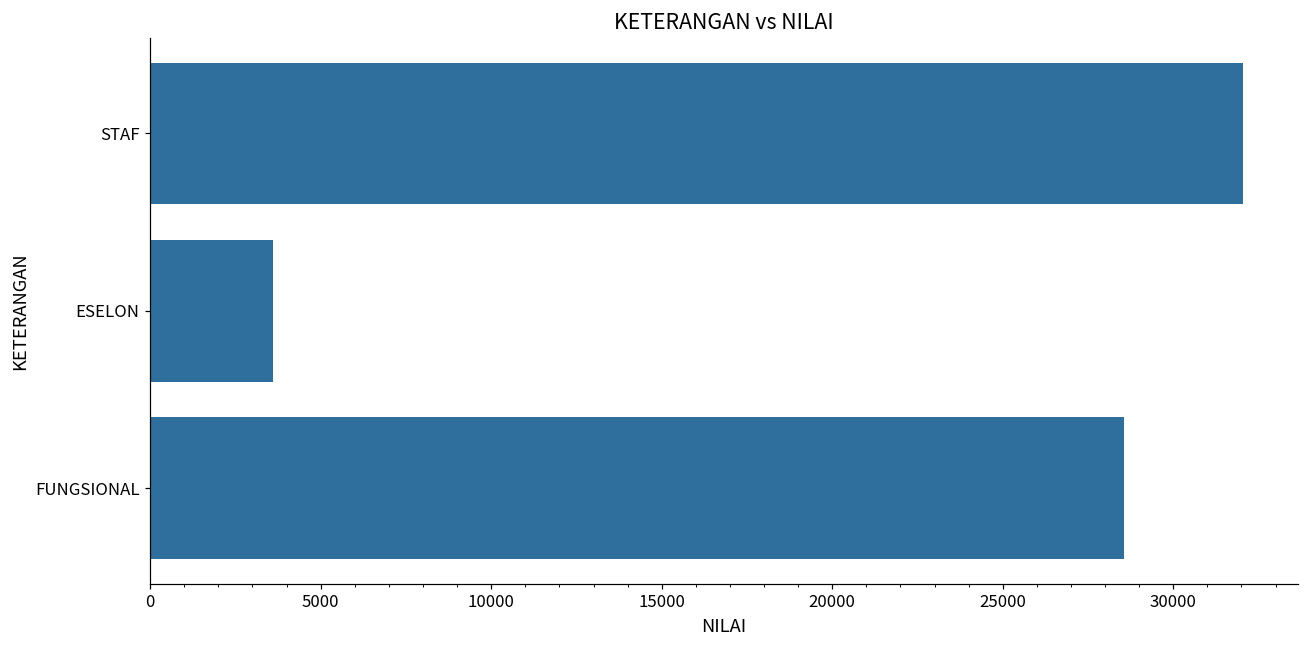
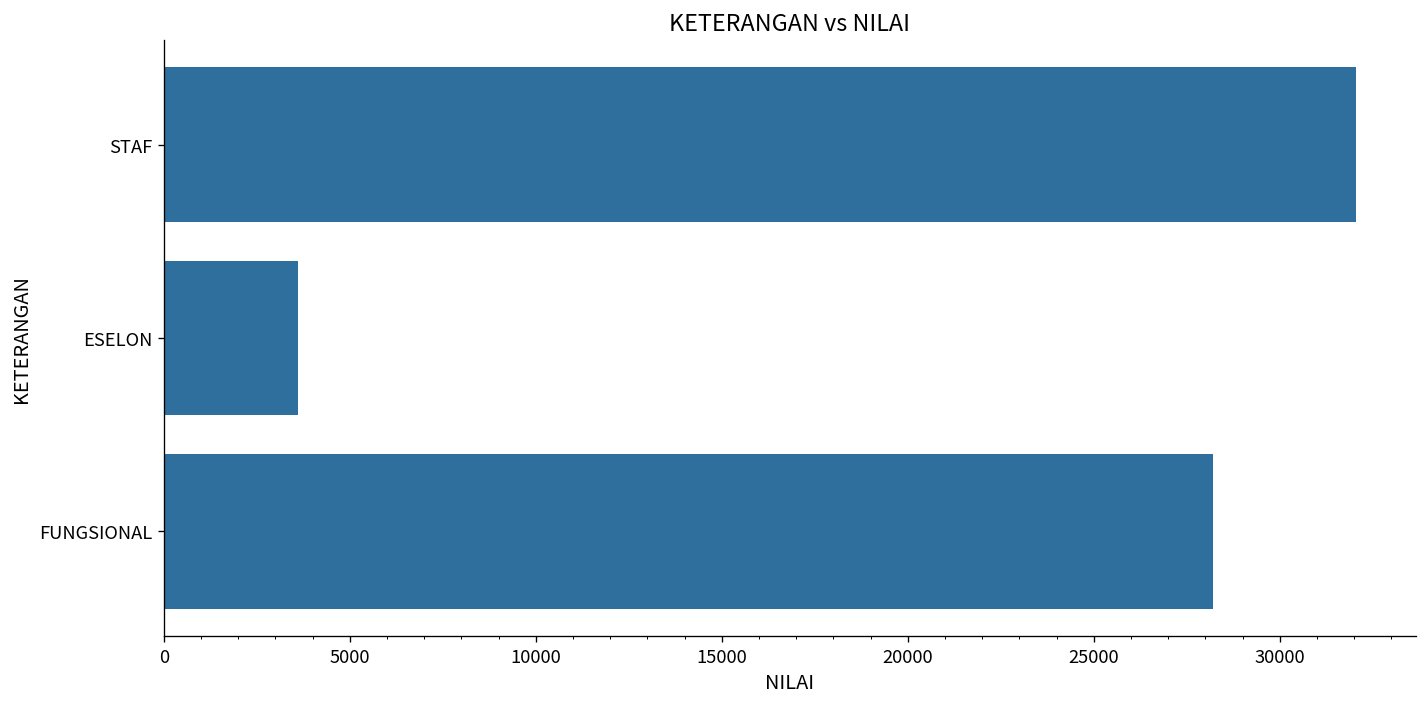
FUNGSIONAL: 28600 -> 28200
